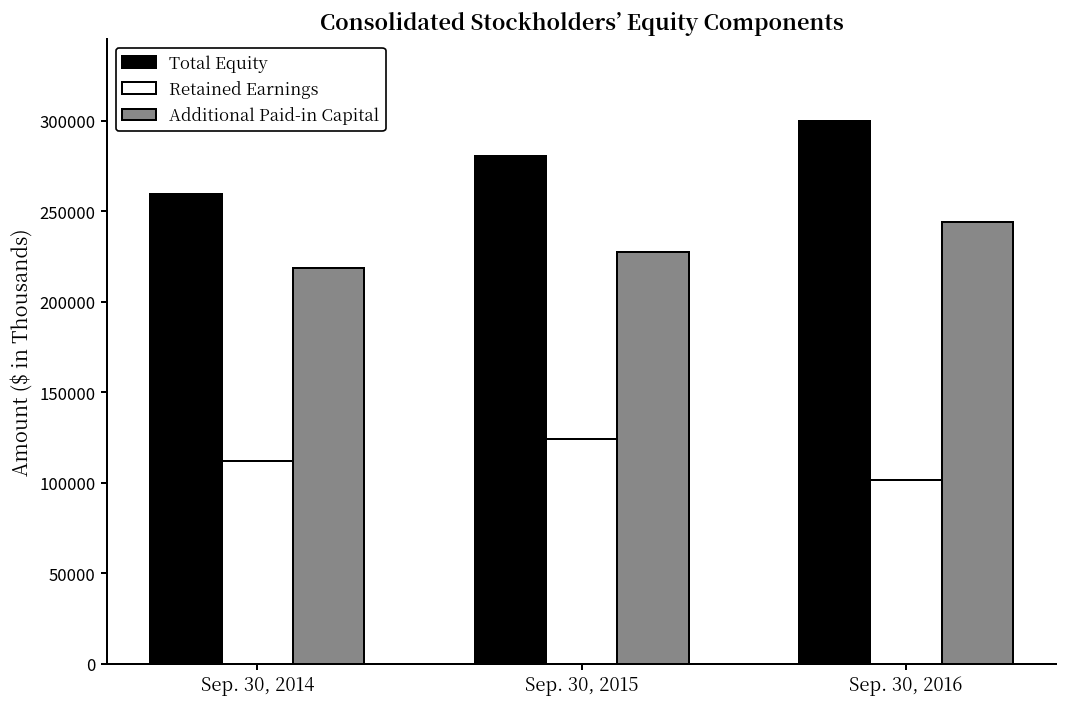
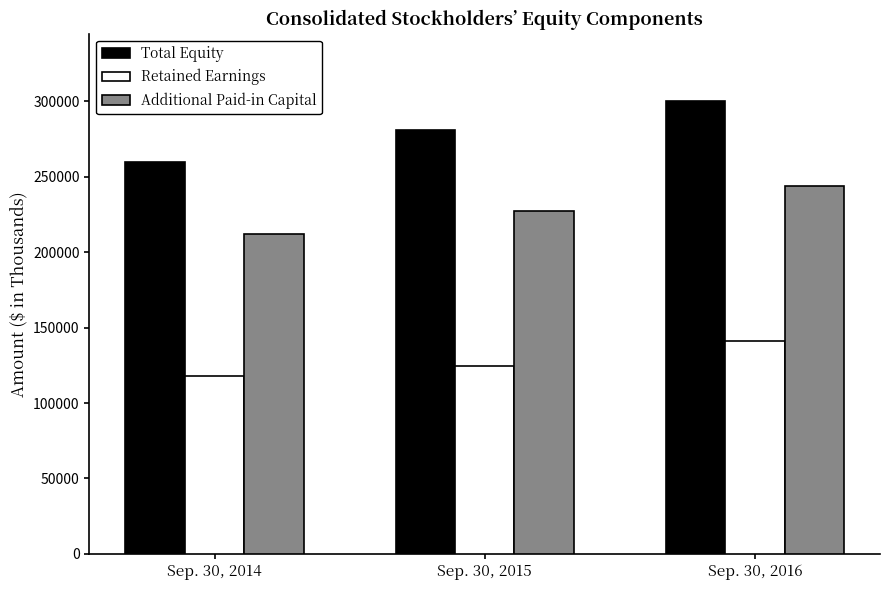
Retained Earnings, Sep. 30, 2014: 112000 -> 118000
Additional Paid-in Capital, Sep. 30, 2014: 219000 -> 212000
Retained Earnings, Sep. 30, 2016: 101000 -> 141000
